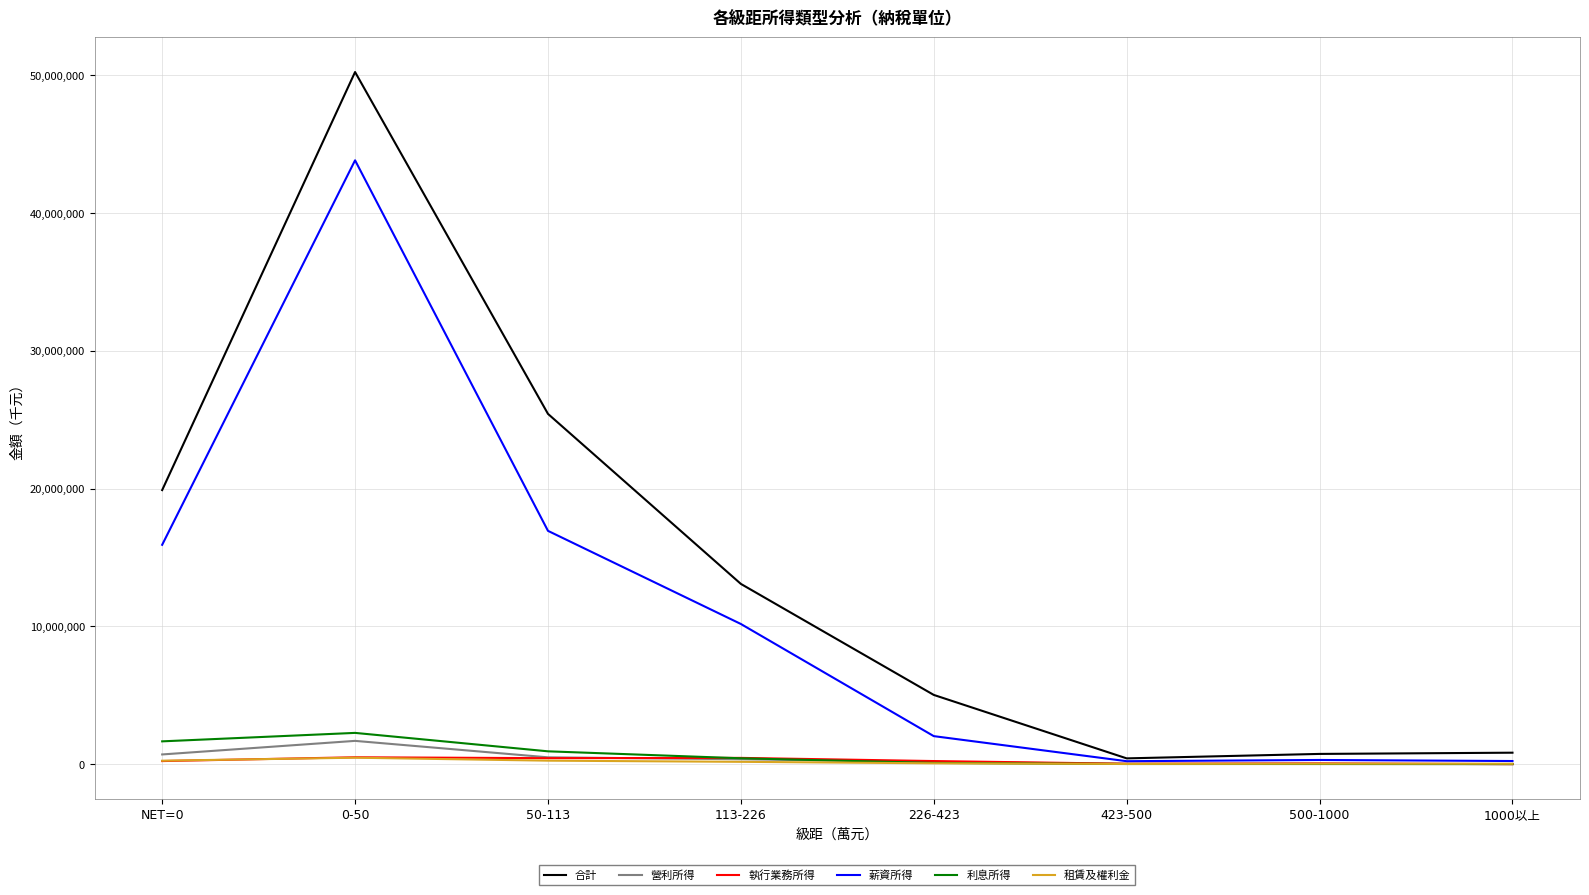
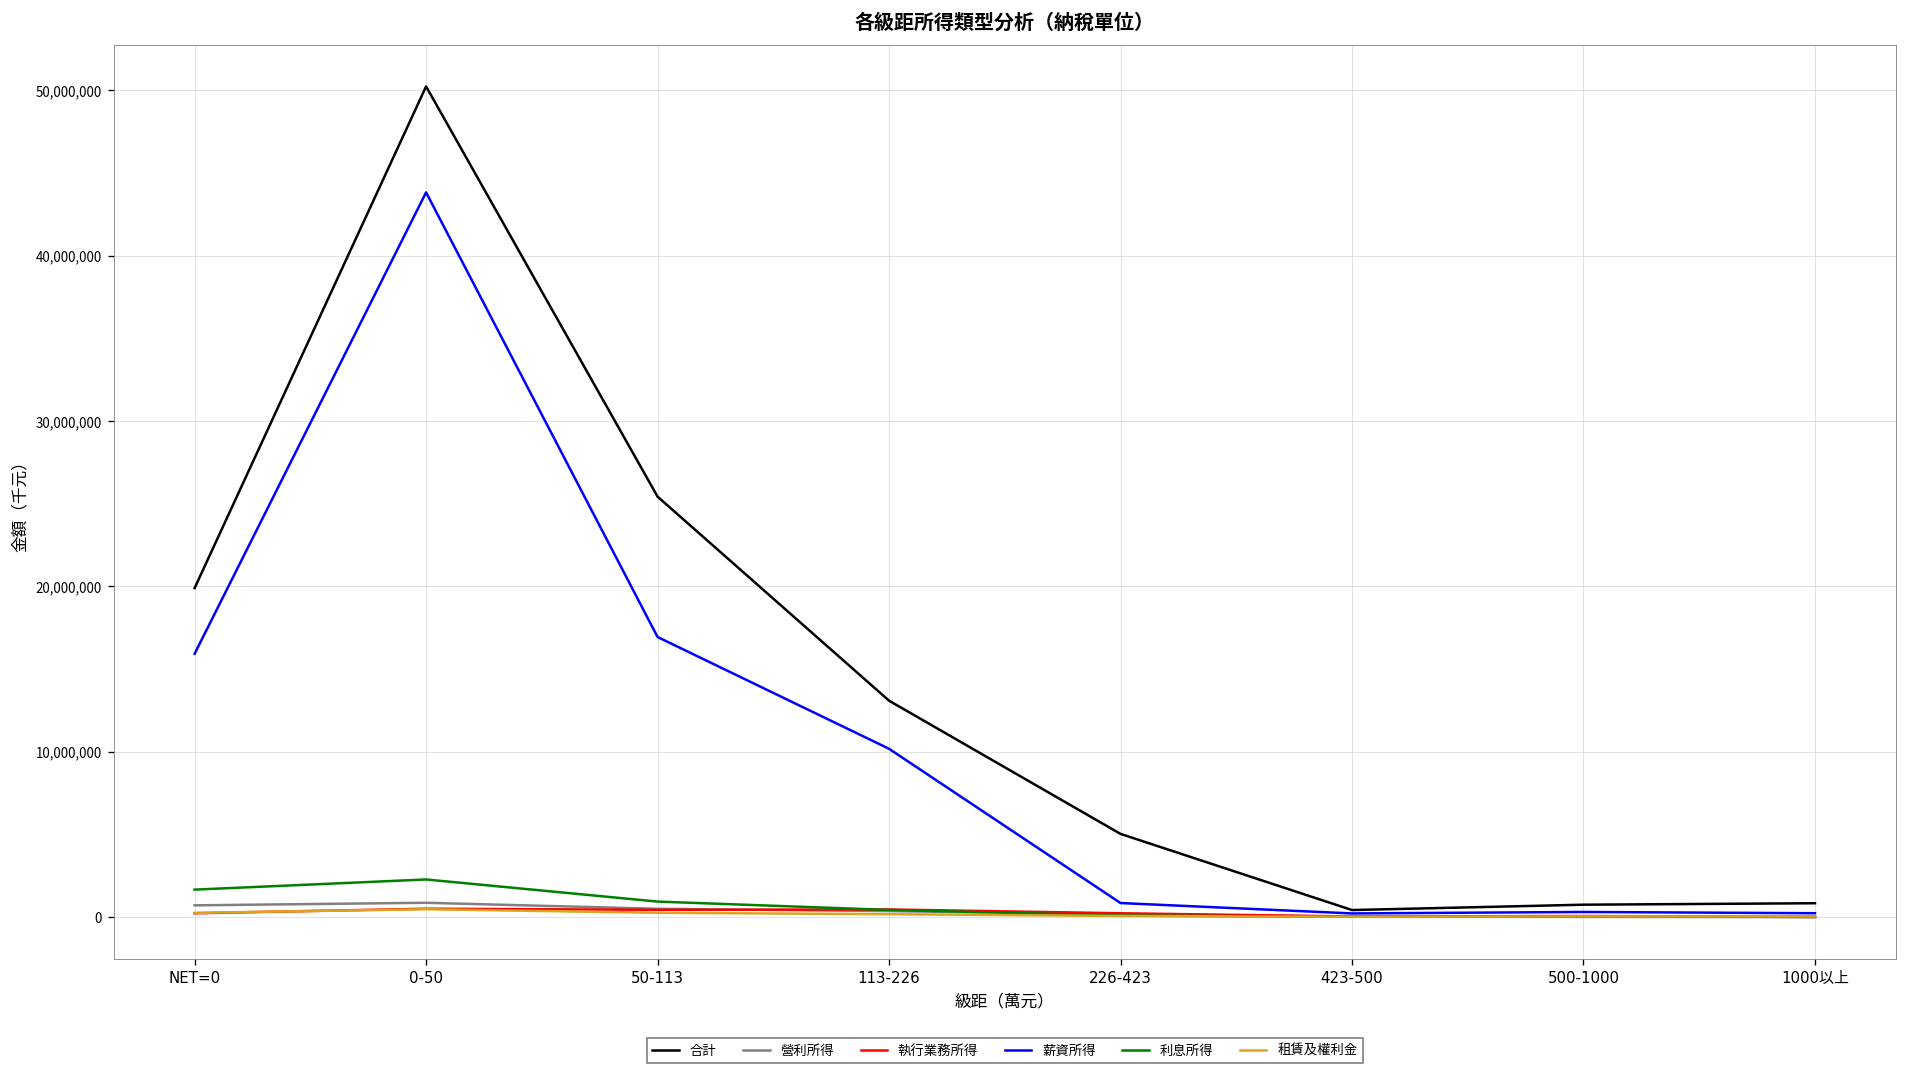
營利所得, 0-50: 1,700,000 -> 900,000
薪資所得, 226-423: 2,000,000 -> 800,000
